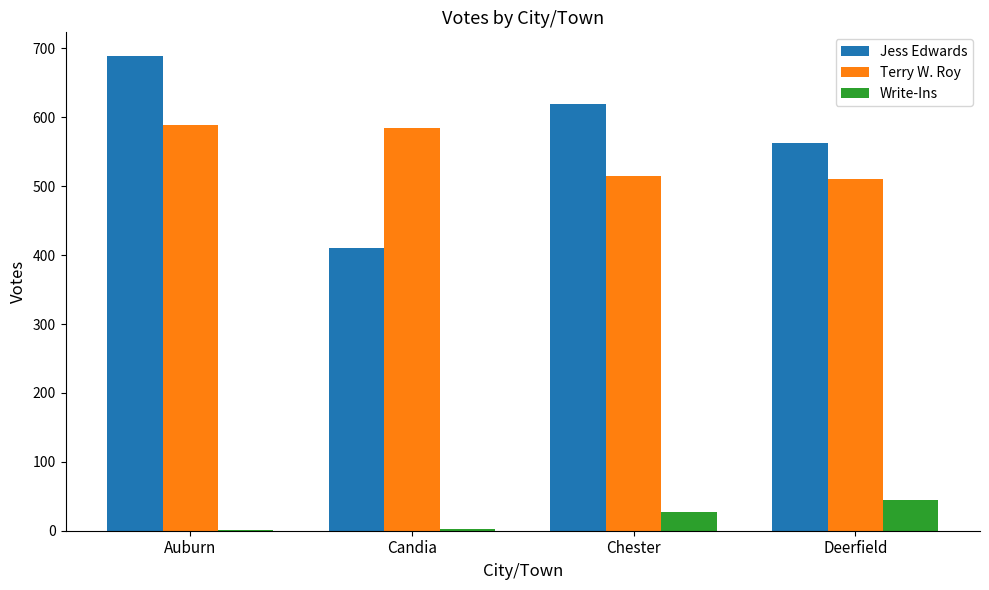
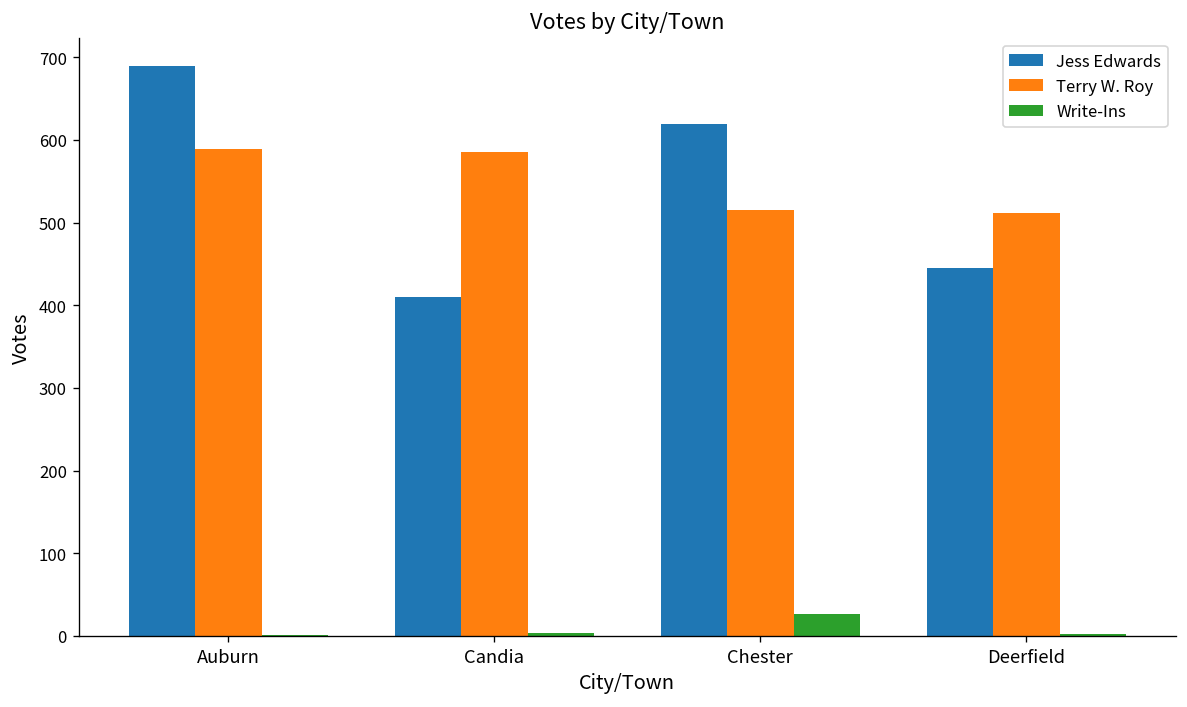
Jess Edwards, Deerfield: 560 -> 450
Write-Ins, Deerfield: 40 -> 0
